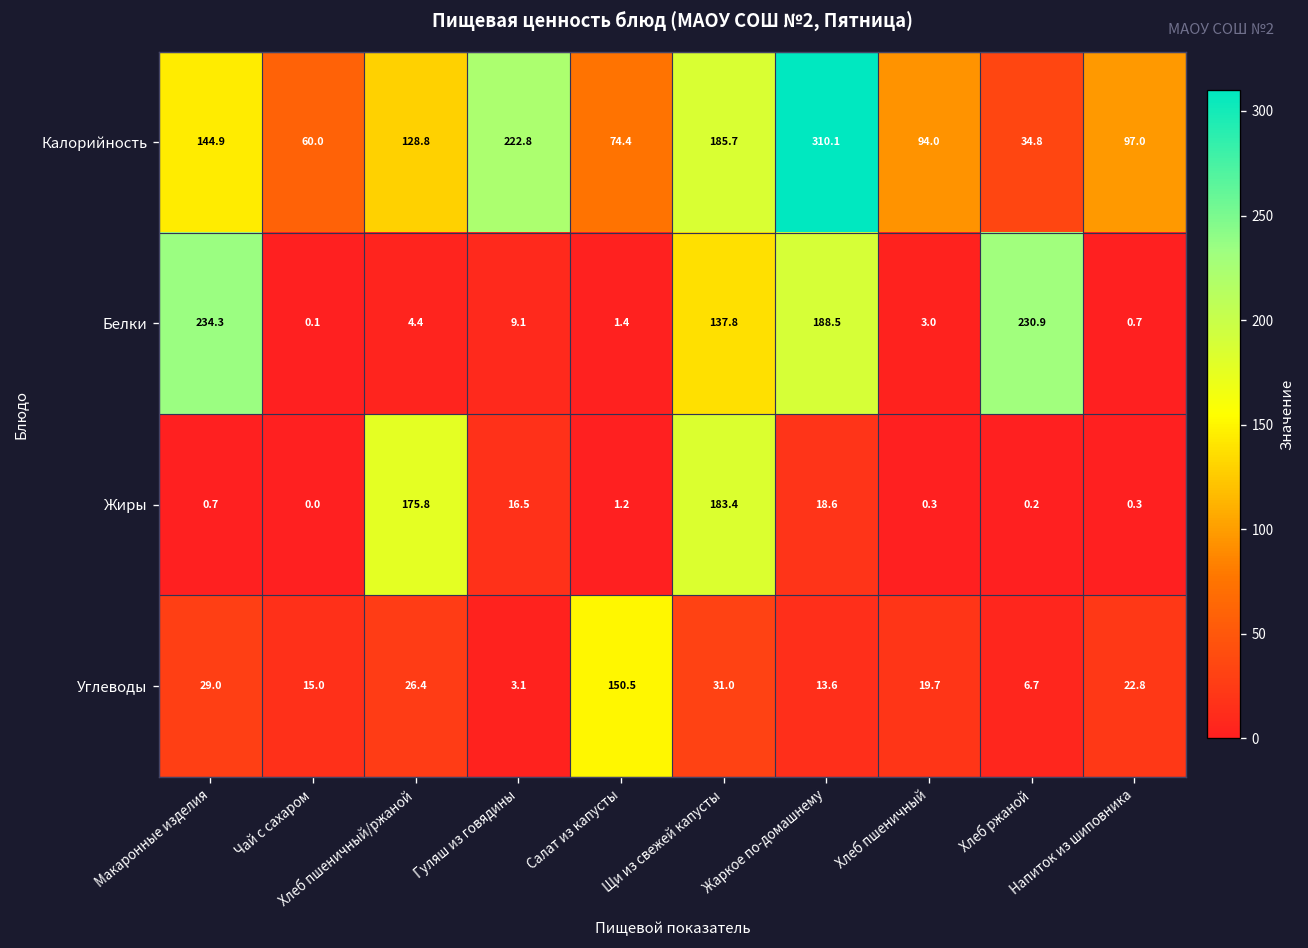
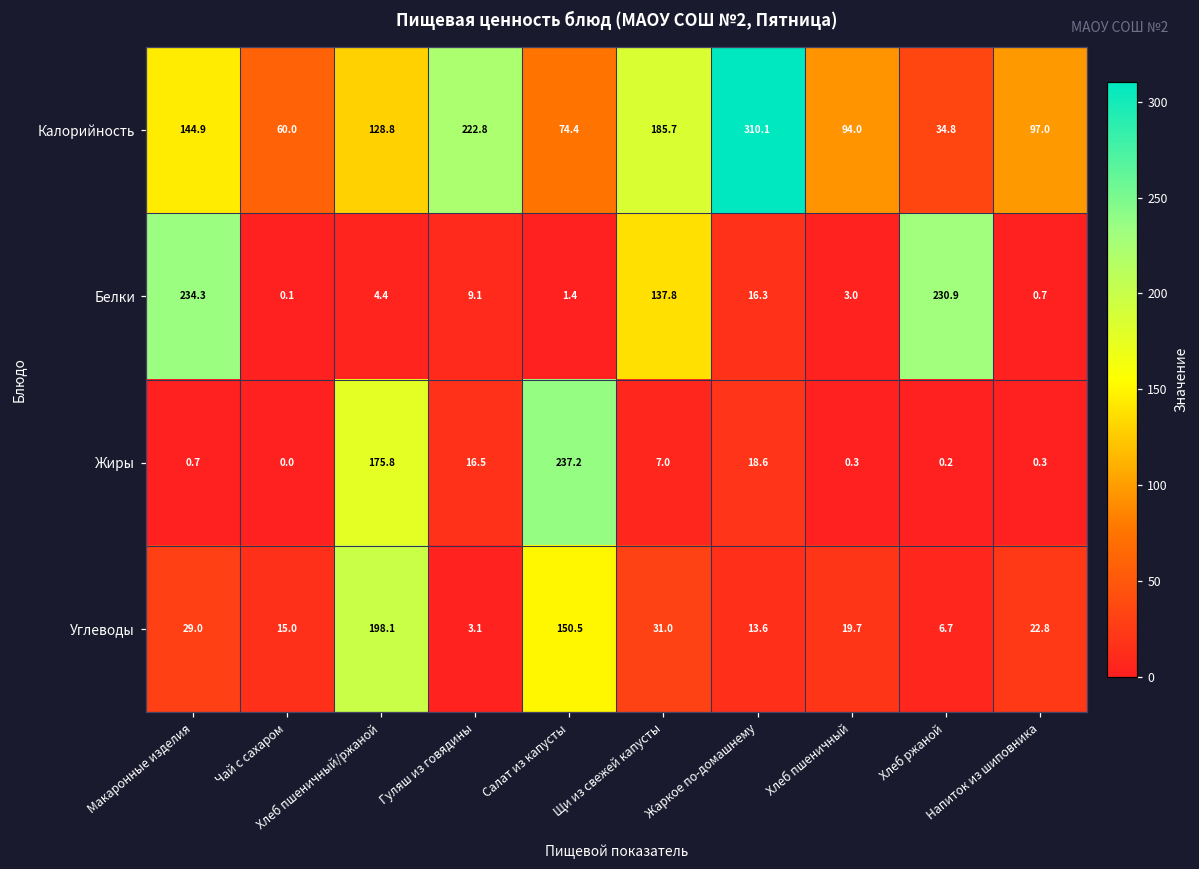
Белки, Жаркое по-домашнему: 188.5 -> 16.3
Жиры, Салат из капусты: 1.2 -> 237.2
Жиры, Щи из свежей капусты: 183.4 -> 7.0
Углеводы, Хлеб пшеничный/ржаной: 26.4 -> 198.1
